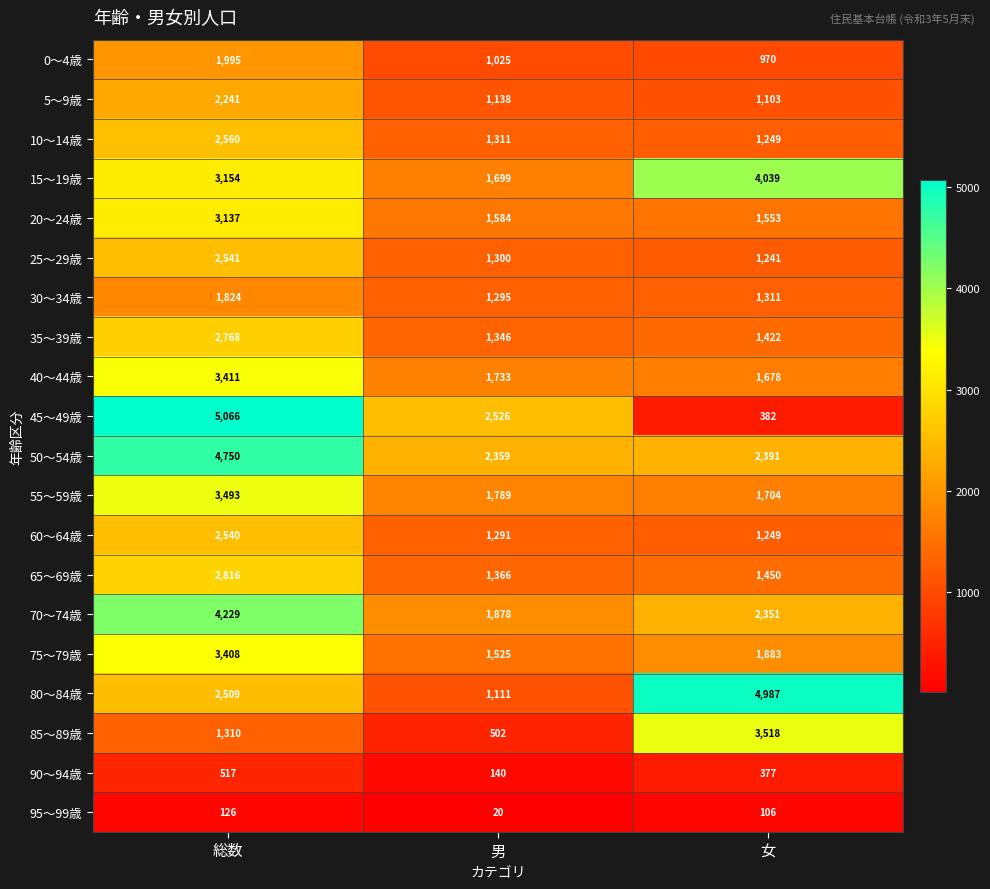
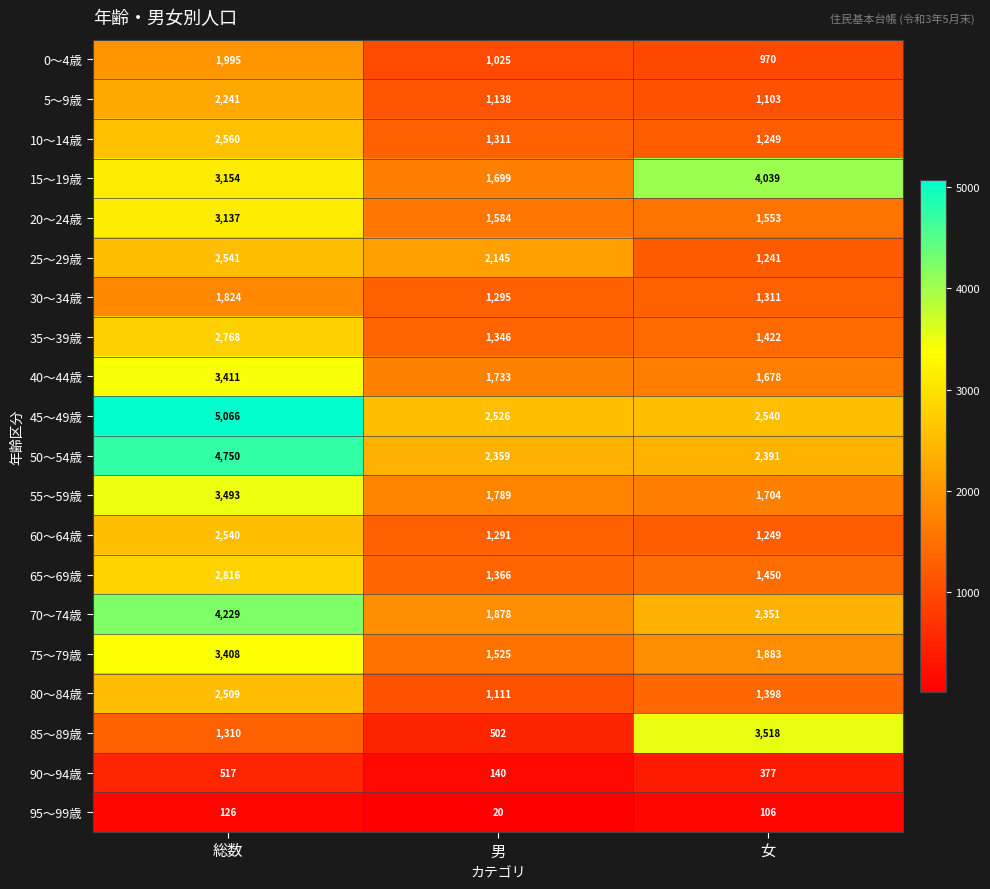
25～29歳, 男: 1,300 -> 2,145
45～49歳, 女: 382 -> 2,540
80～84歳, 女: 4,987 -> 1,398
